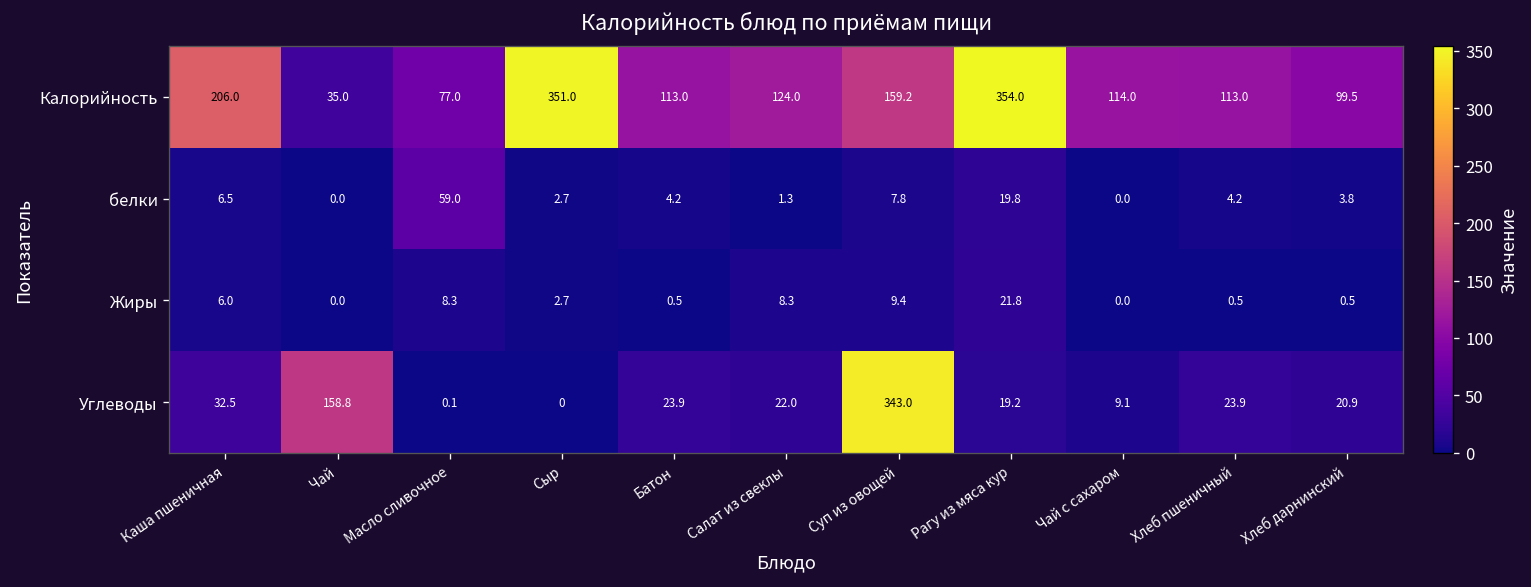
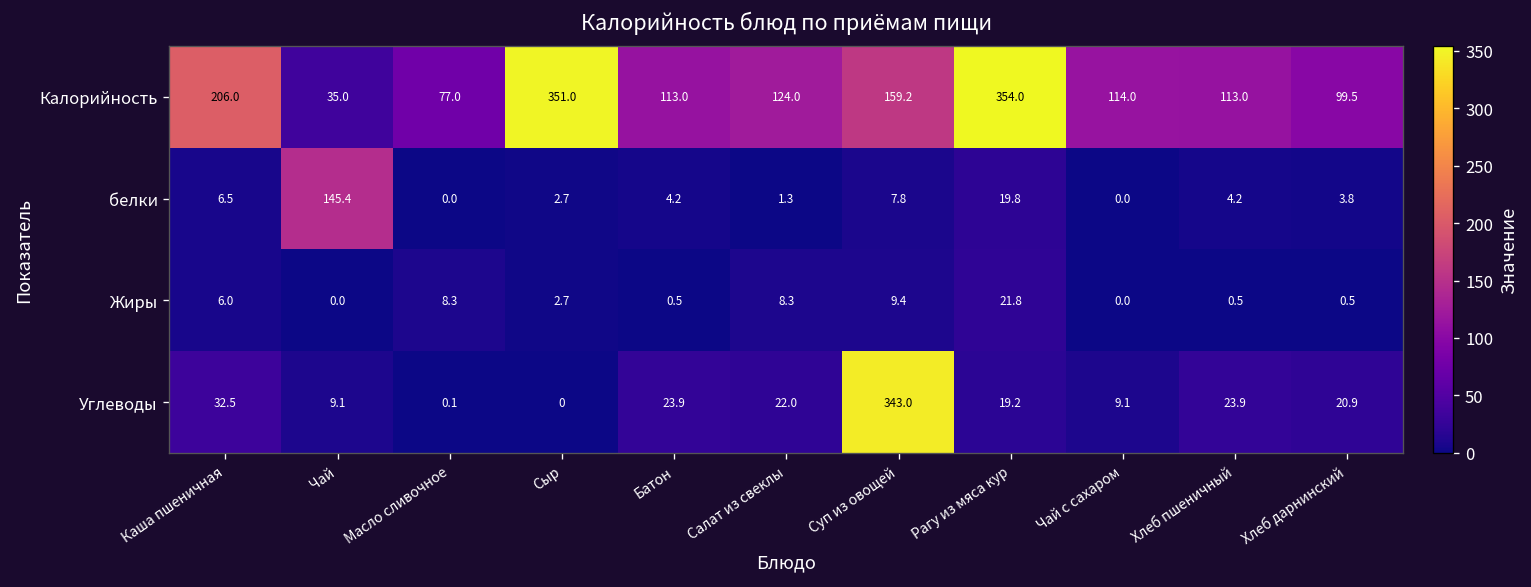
белки, Чай: 0.0 -> 145.4
белки, Масло сливочное: 59.0 -> 0.0
Углеводы, Чай: 158.8 -> 9.1
